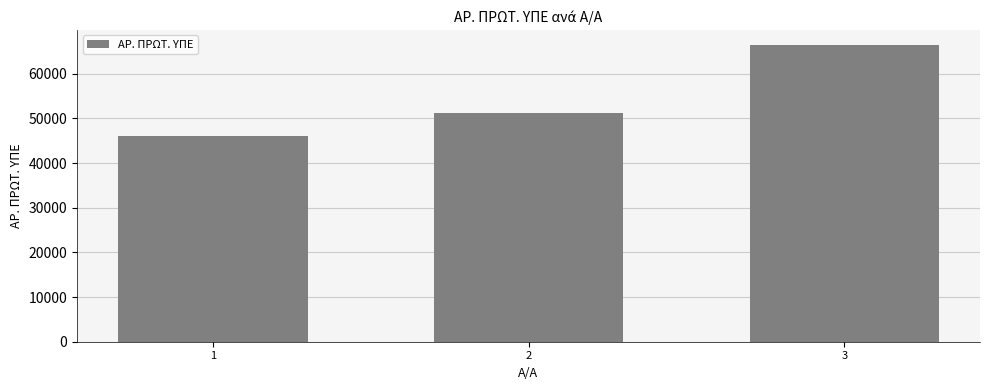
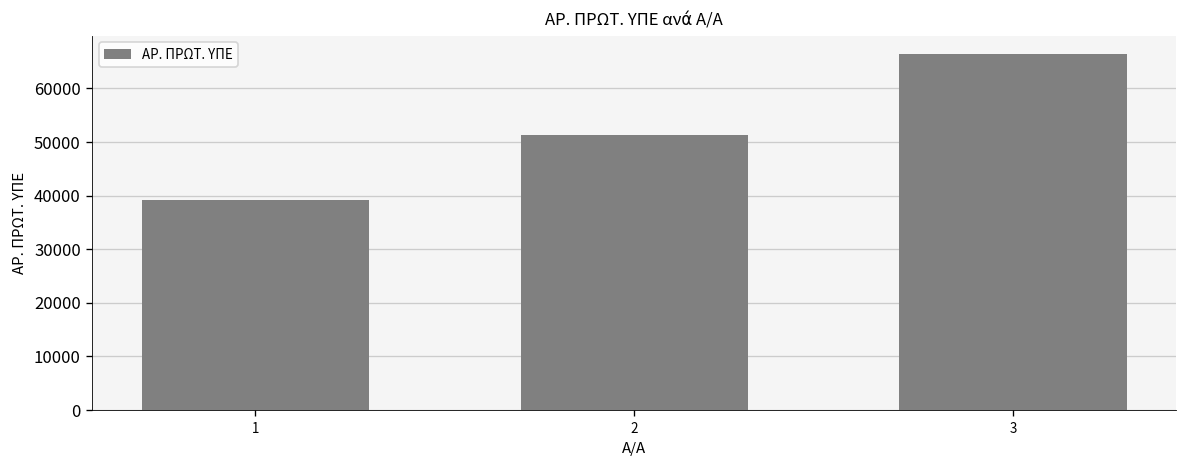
1: 46000 -> 39000
